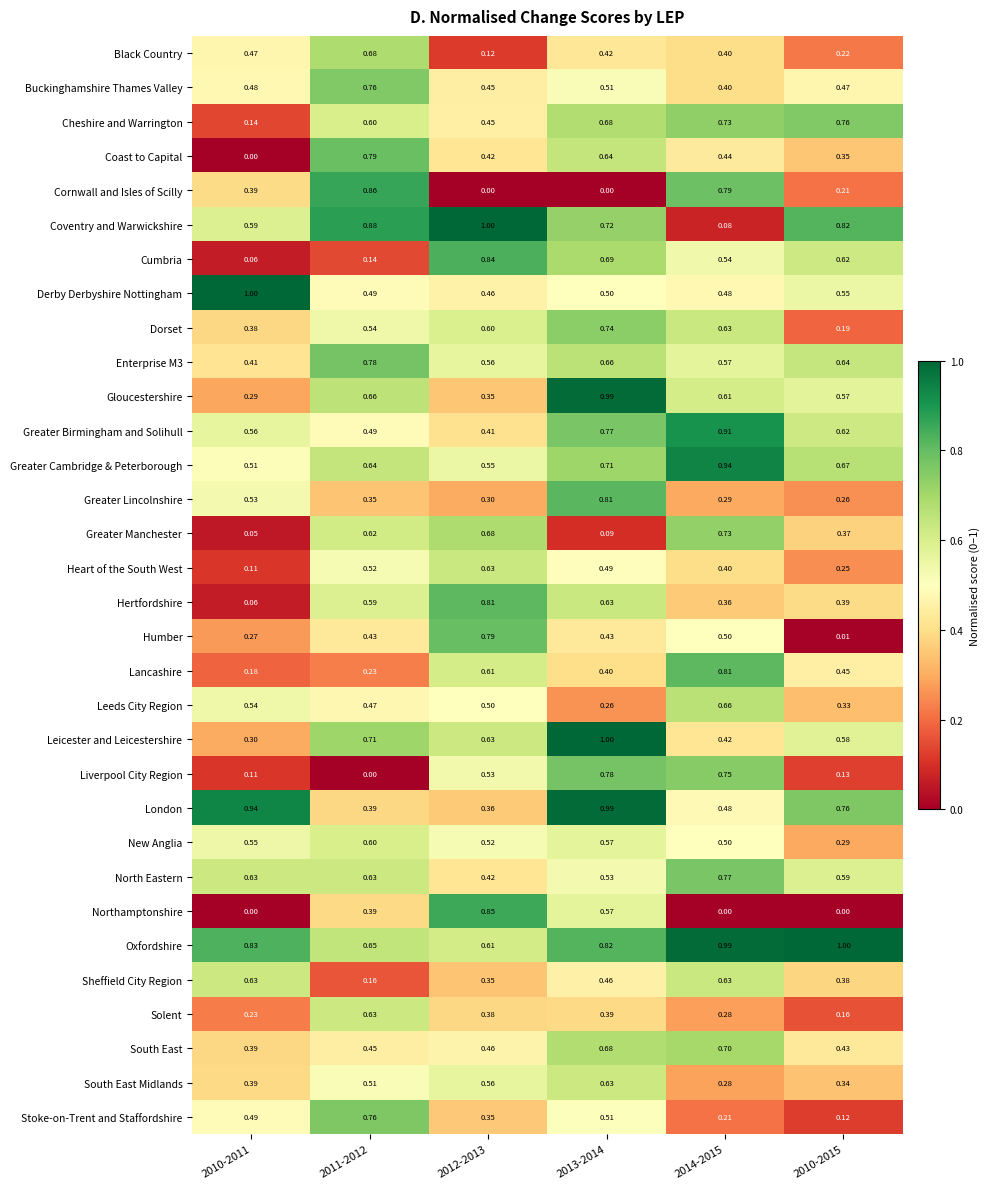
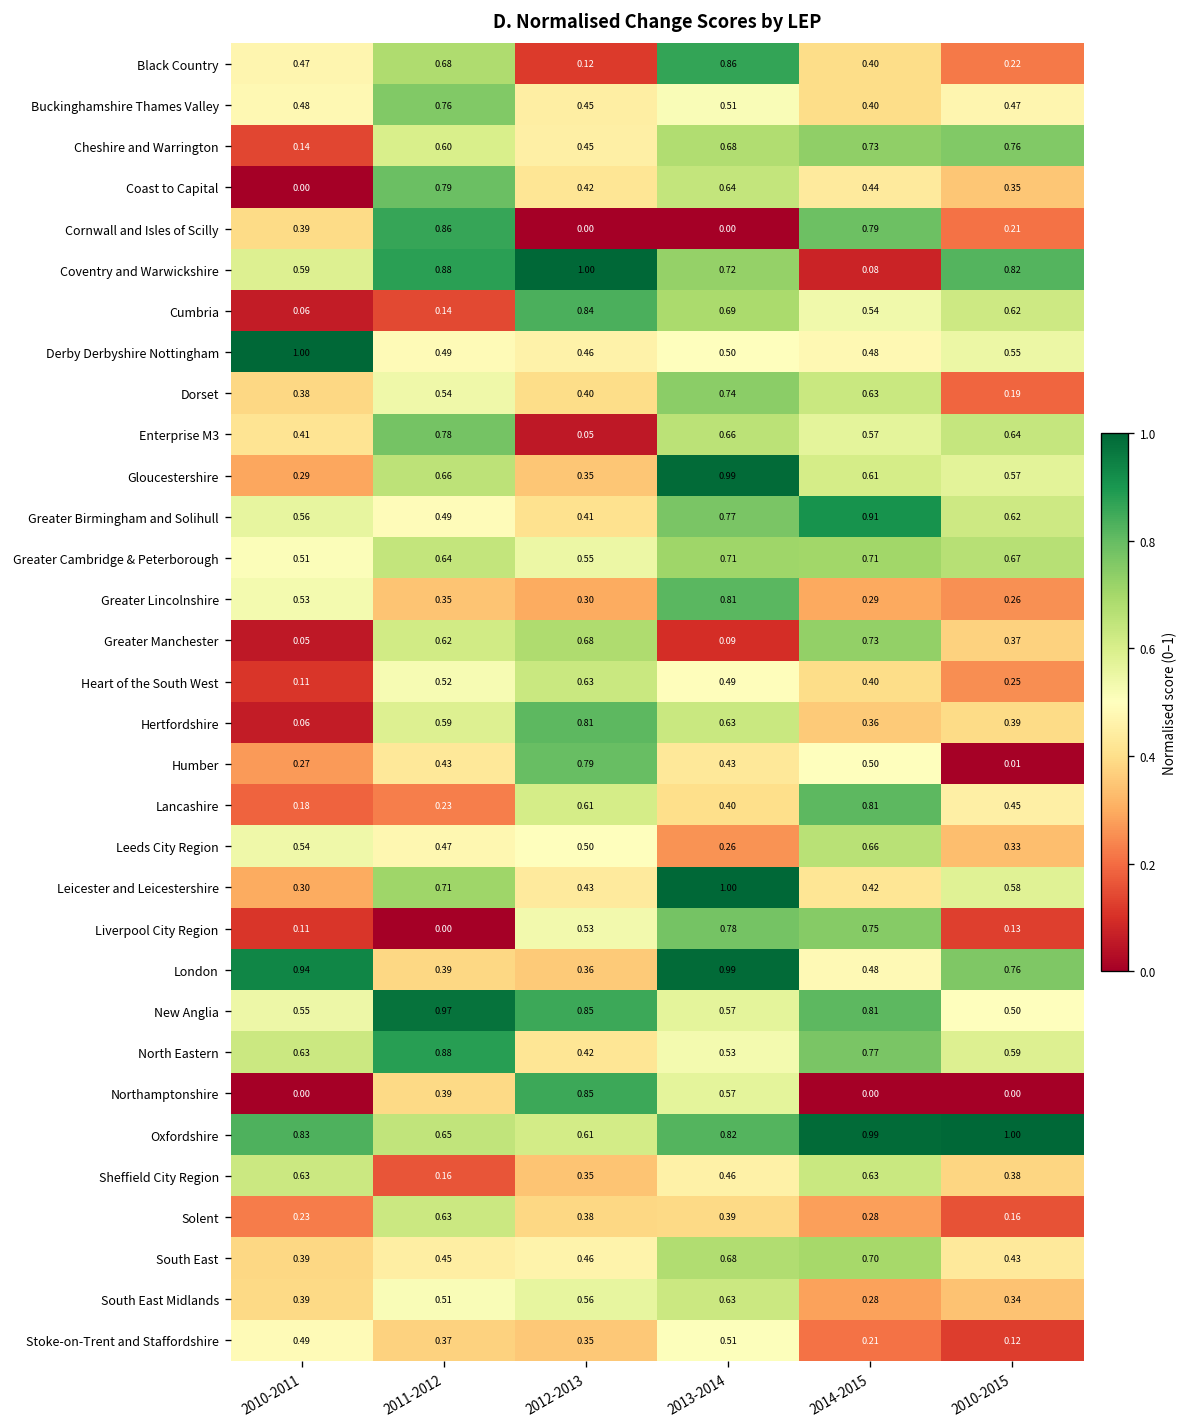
Black Country, 2013-2014: 0.42 -> 0.86
Dorset, 2012-2013: 0.60 -> 0.40
Enterprise M3, 2012-2013: 0.56 -> 0.05
Greater Cambridge & Peterborough, 2014-2015: 0.94 -> 0.71
Leicester and Leicestershire, 2012-2013: 0.63 -> 0.43
New Anglia, 2011-2012: 0.60 -> 0.97
New Anglia, 2012-2013: 0.52 -> 0.85
New Anglia, 2014-2015: 0.50 -> 0.81
New Anglia, 2010-2015: 0.29 -> 0.50
North Eastern, 2011-2012: 0.63 -> 0.88
Stoke-on-Trent and Staffordshire, 2011-2012: 0.76 -> 0.37
